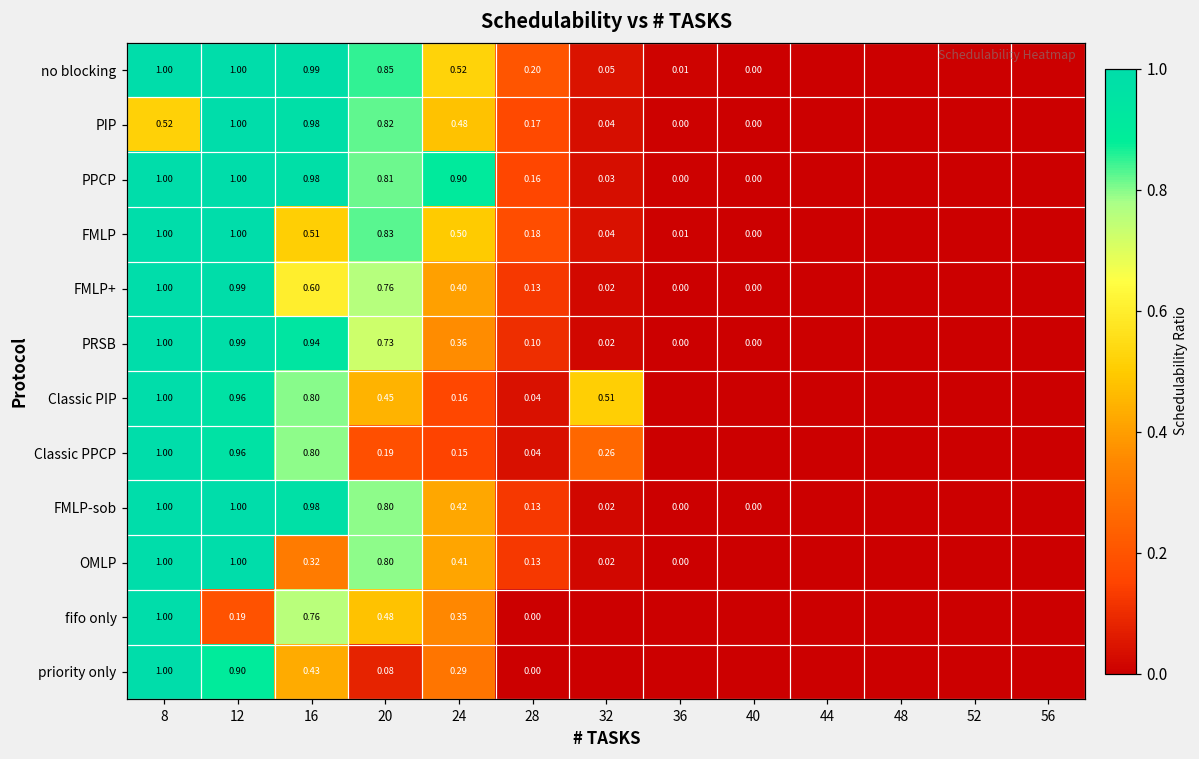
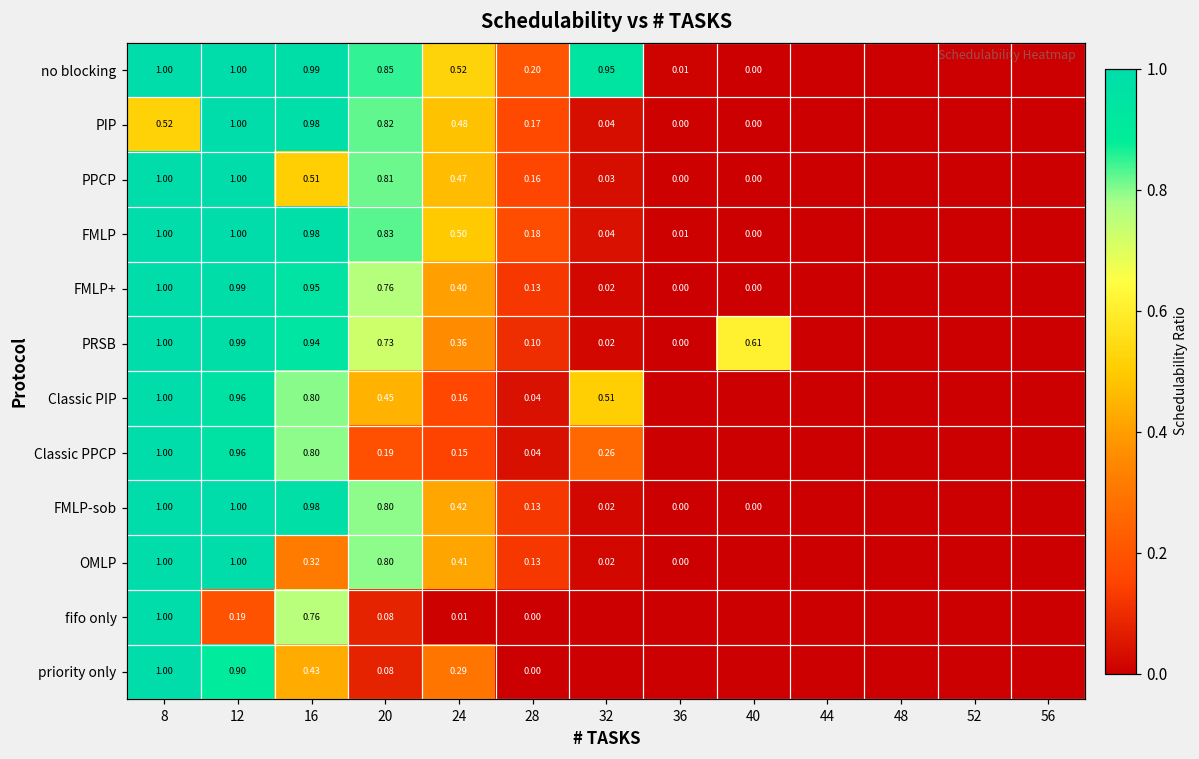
no blocking, 32: 0.05 -> 0.95
PPCP, 16: 0.98 -> 0.51
PPCP, 24: 0.90 -> 0.47
FMLP, 16: 0.51 -> 0.98
FMLP+, 16: 0.60 -> 0.95
PRSB, 40: 0.00 -> 0.61
fifo only, 20: 0.48 -> 0.08
fifo only, 24: 0.35 -> 0.01
